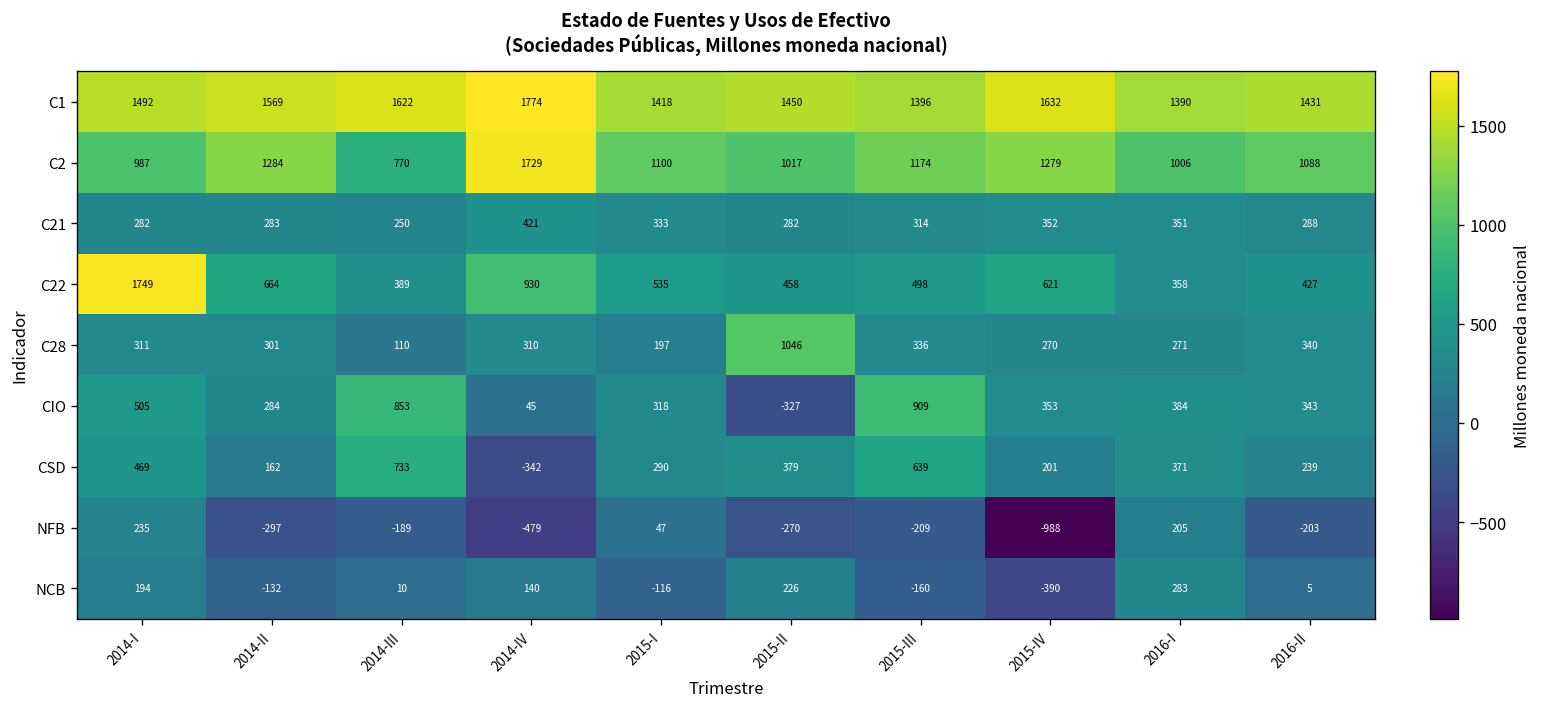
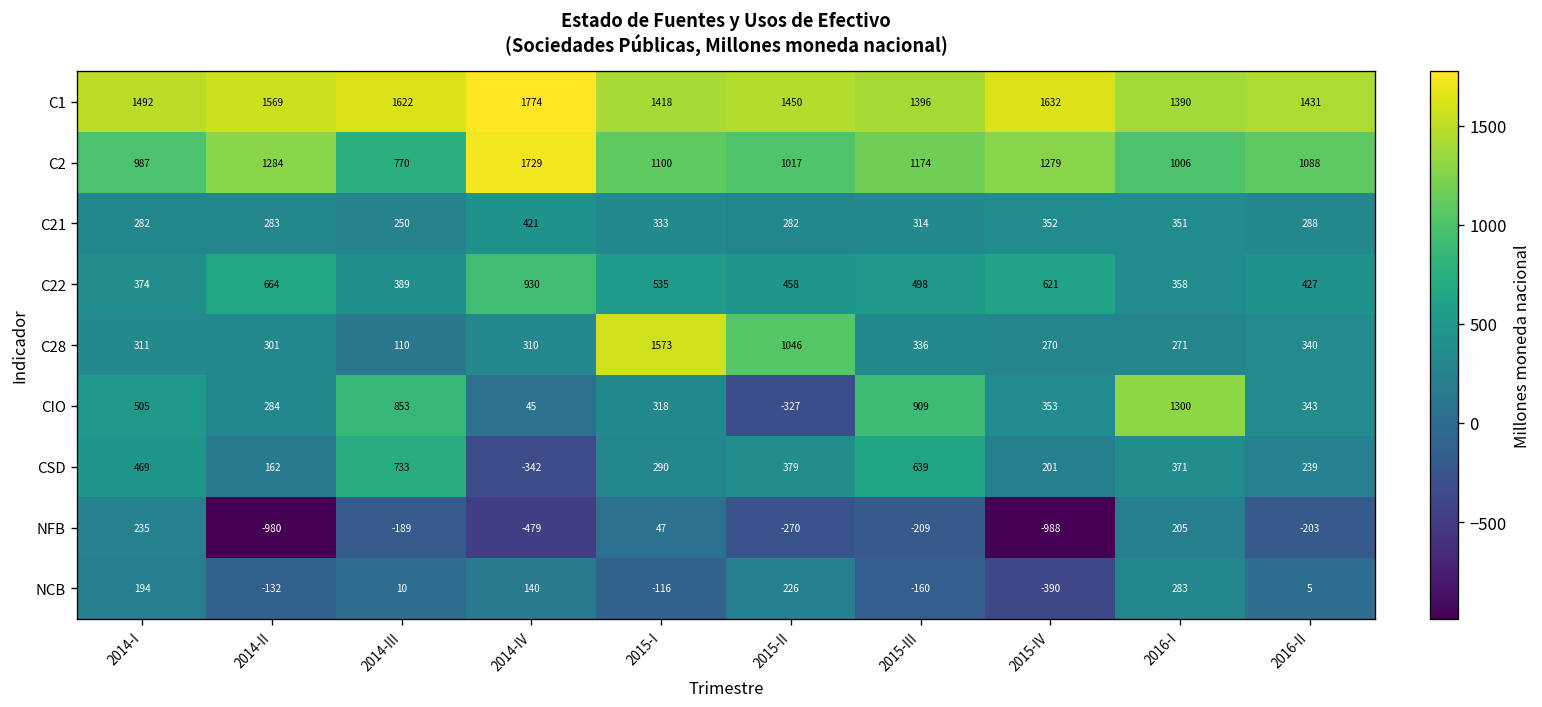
C22, 2014-I: 1749 -> 374
C28, 2015-I: 197 -> 1573
CIO, 2016-I: 384 -> 1300
NFB, 2014-II: -297 -> -980
